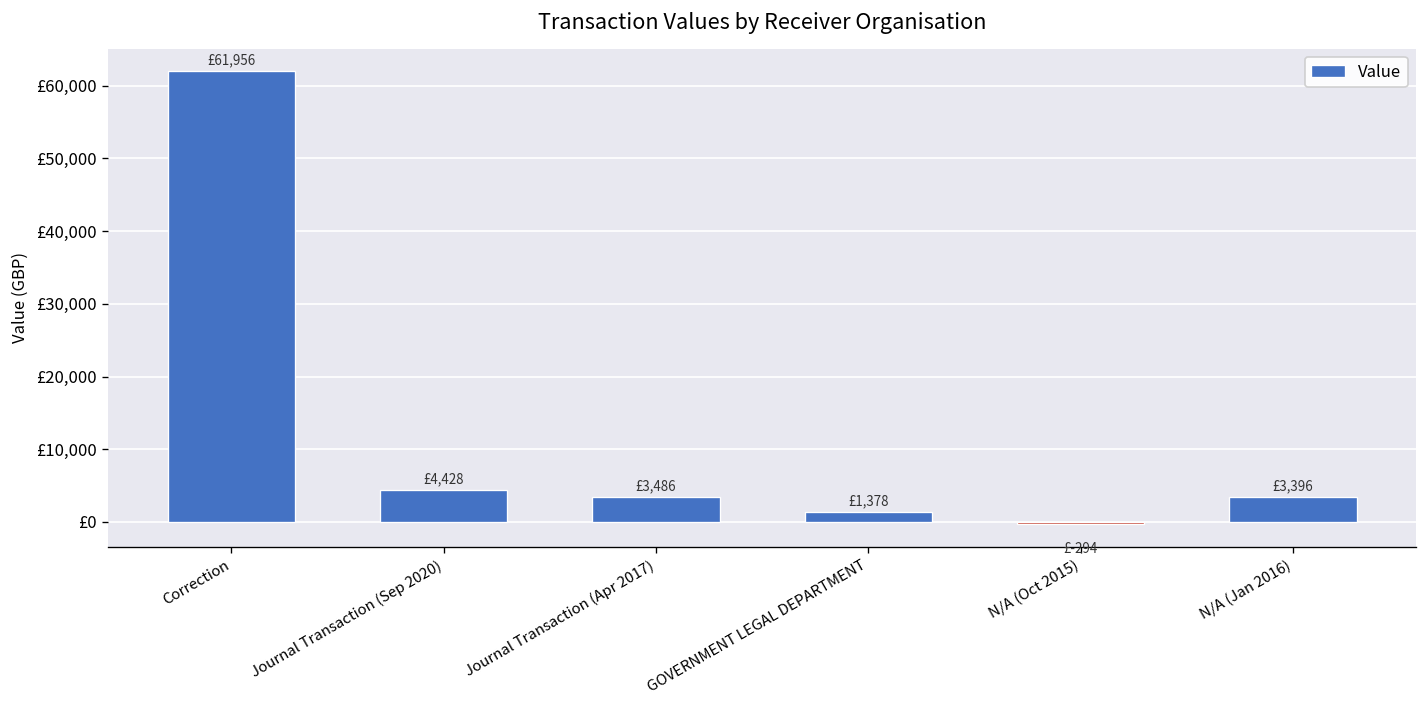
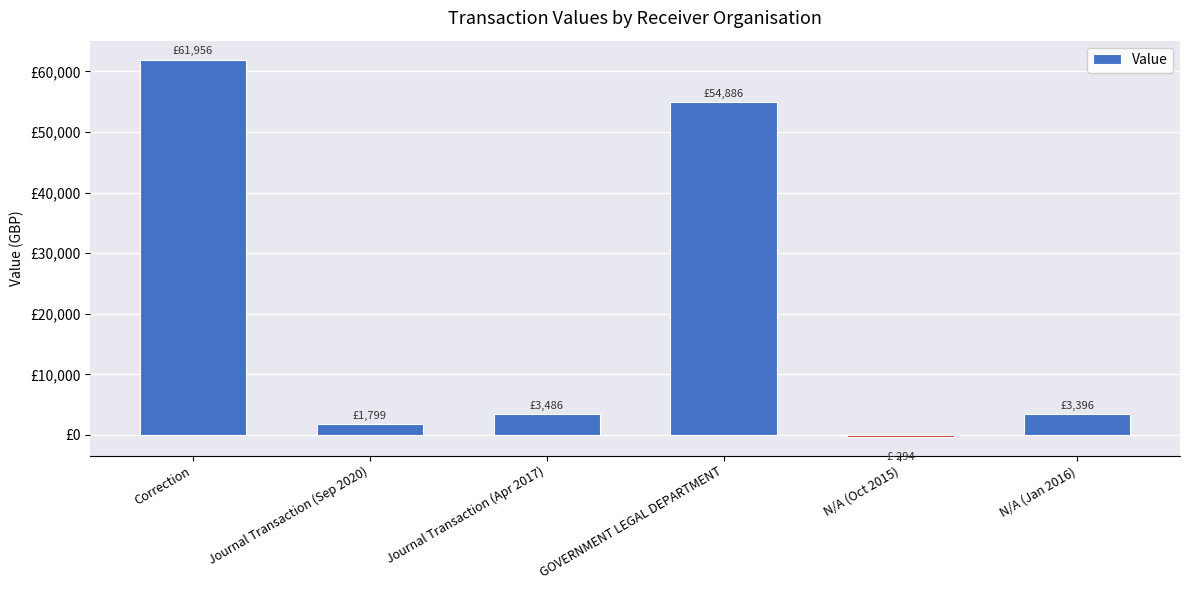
Journal Transaction (Sep 2020): £4,428 -> £1,799
GOVERNMENT LEGAL DEPARTMENT: £1,378 -> £54,886
